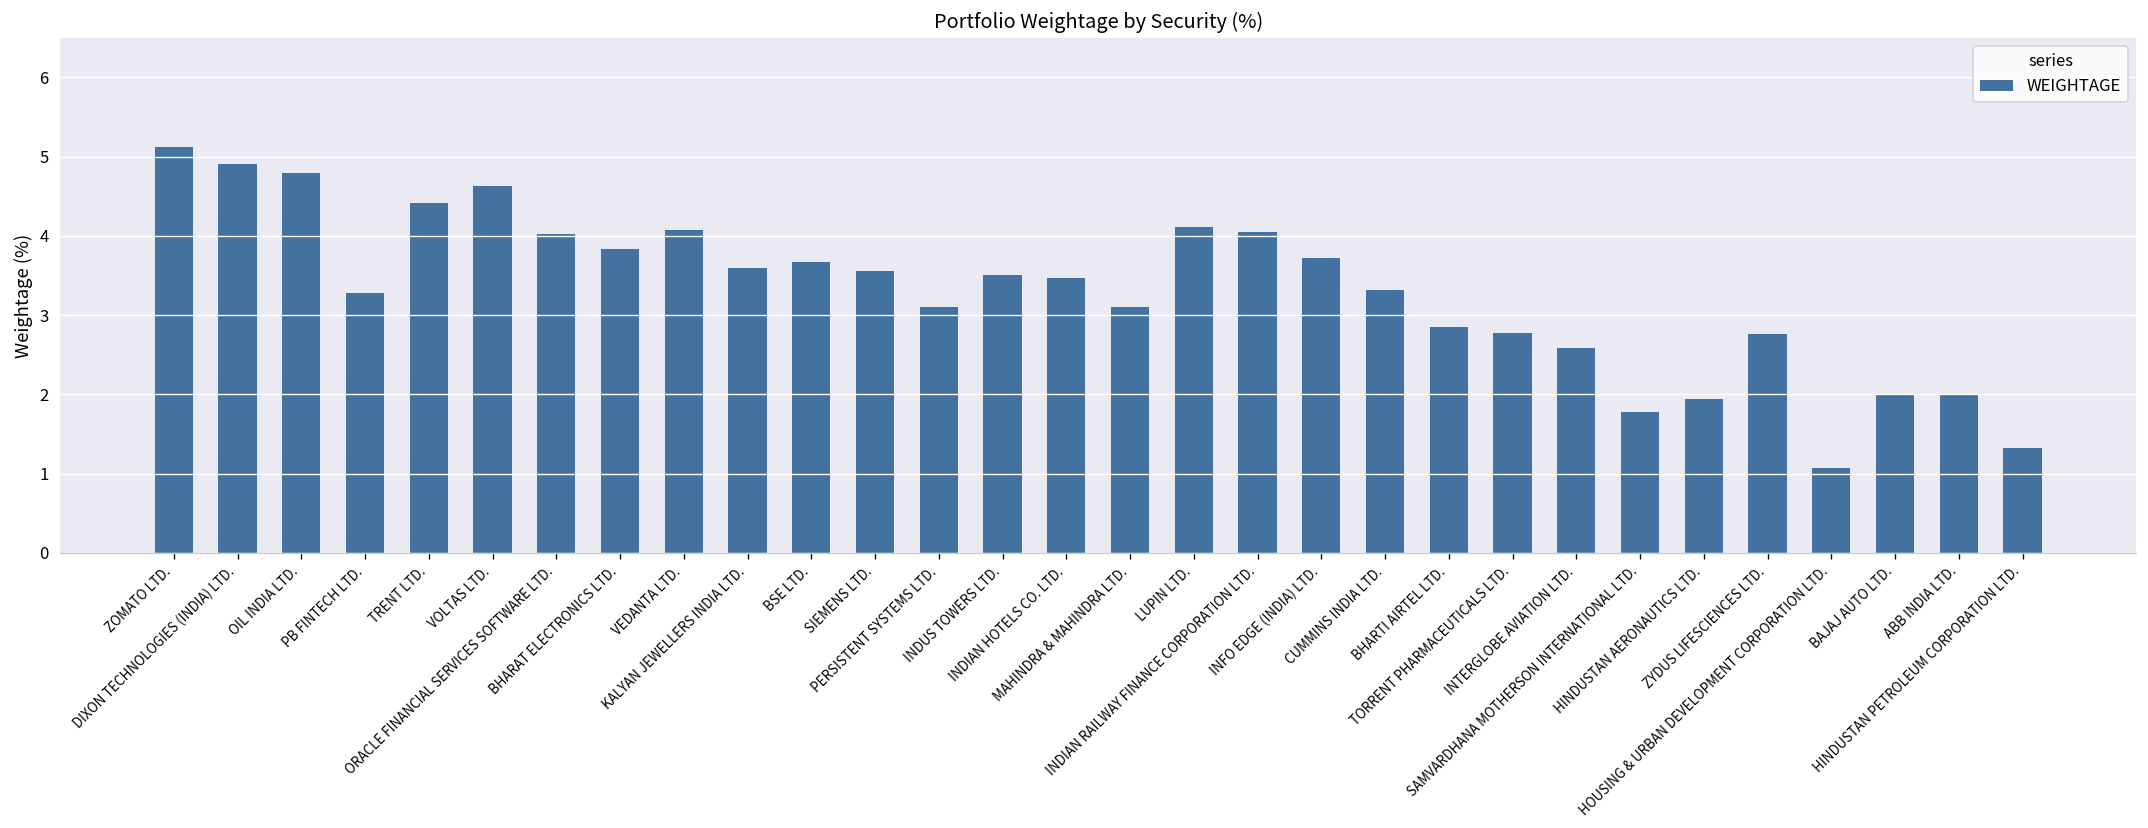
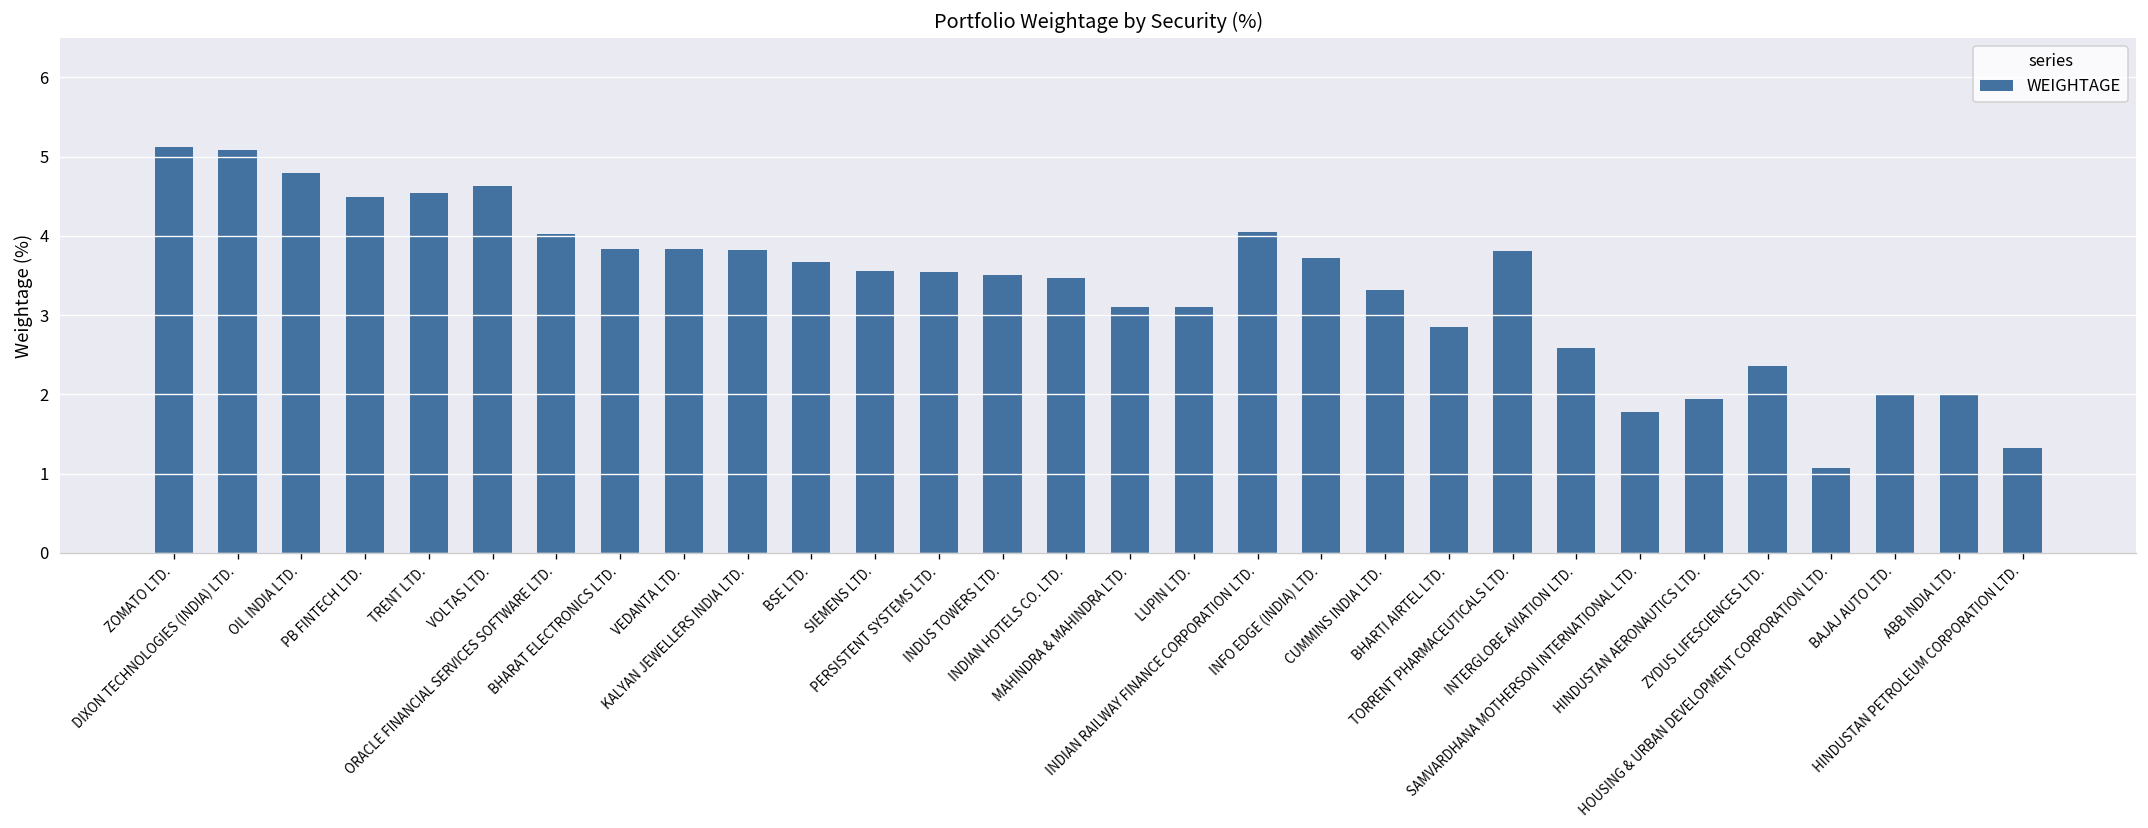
DIXON TECHNOLOGIES (INDIA) LTD.: 4.9 -> 5.1
PB FINTECH LTD.: 3.3 -> 4.5
TRENT LTD.: 4.4 -> 4.5
VEDANTA LTD.: 4.1 -> 3.8
KALYAN JEWELLERS INDIA LTD.: 3.6 -> 3.8
PERSISTENT SYSTEMS LTD.: 3.1 -> 3.5
LUPIN LTD.: 4.1 -> 3.1
TORRENT PHARMACEUTICALS LTD.: 2.8 -> 3.8
ZYDUS LIFESCIENCES LTD.: 2.8 -> 2.4
